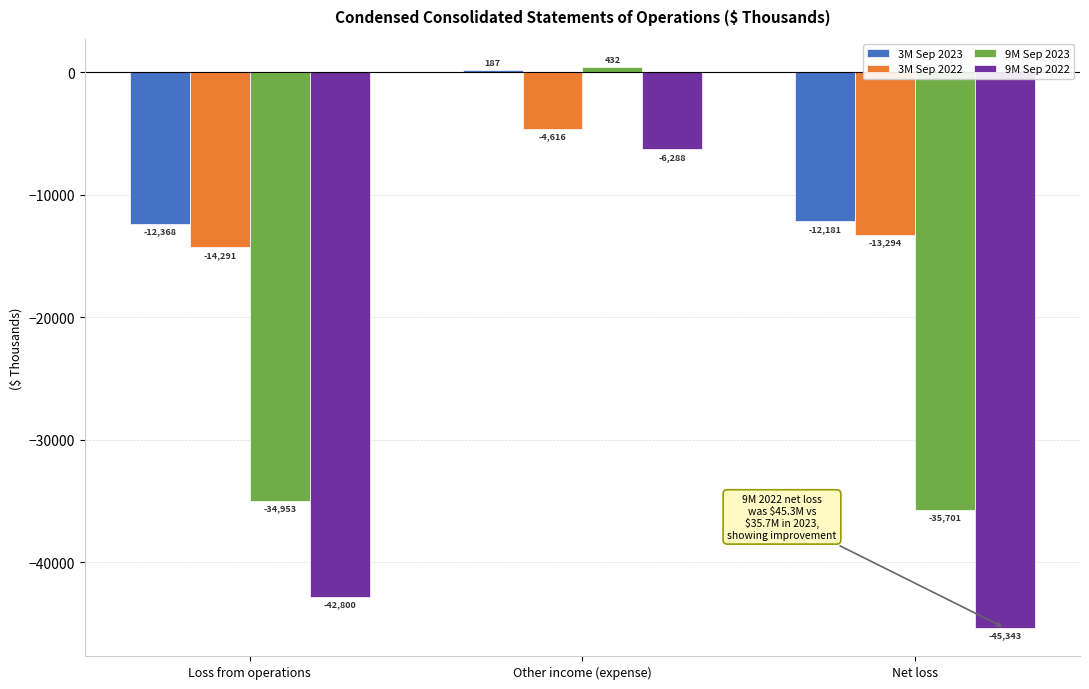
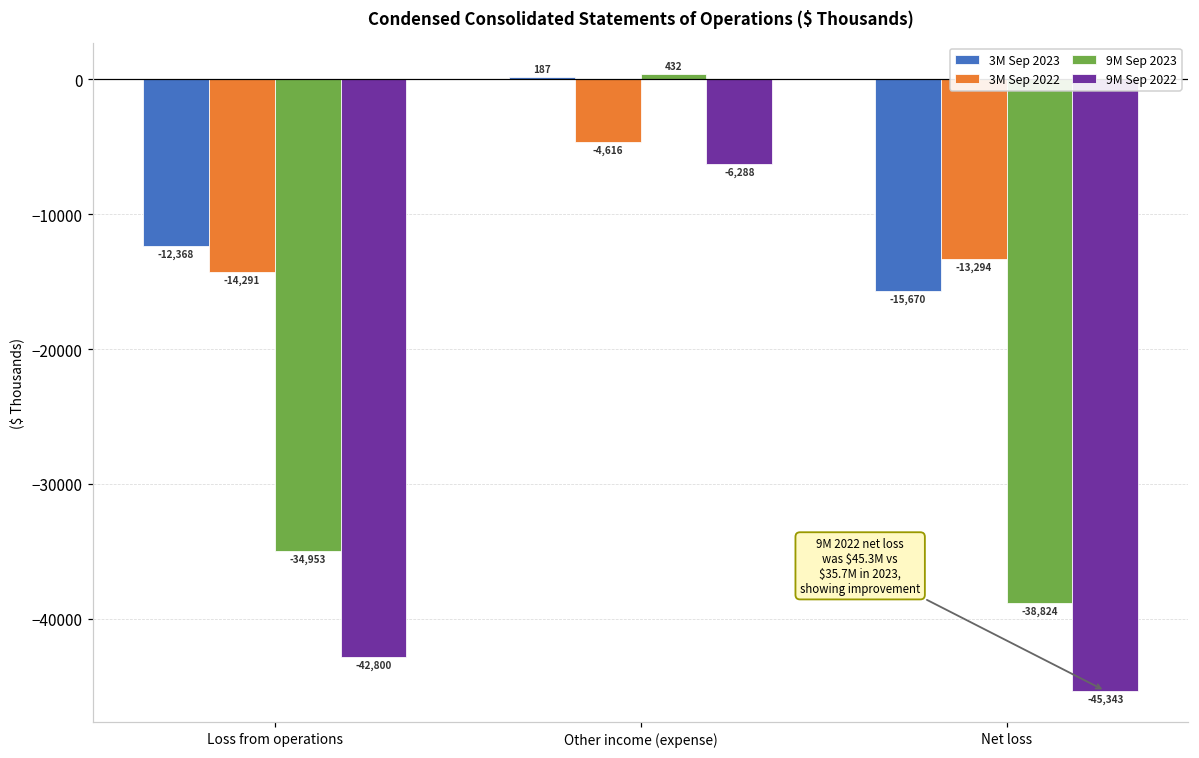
3M Sep 2023, Net loss: -12,181 -> -15,670
9M Sep 2023, Net loss: -35,701 -> -38,824
